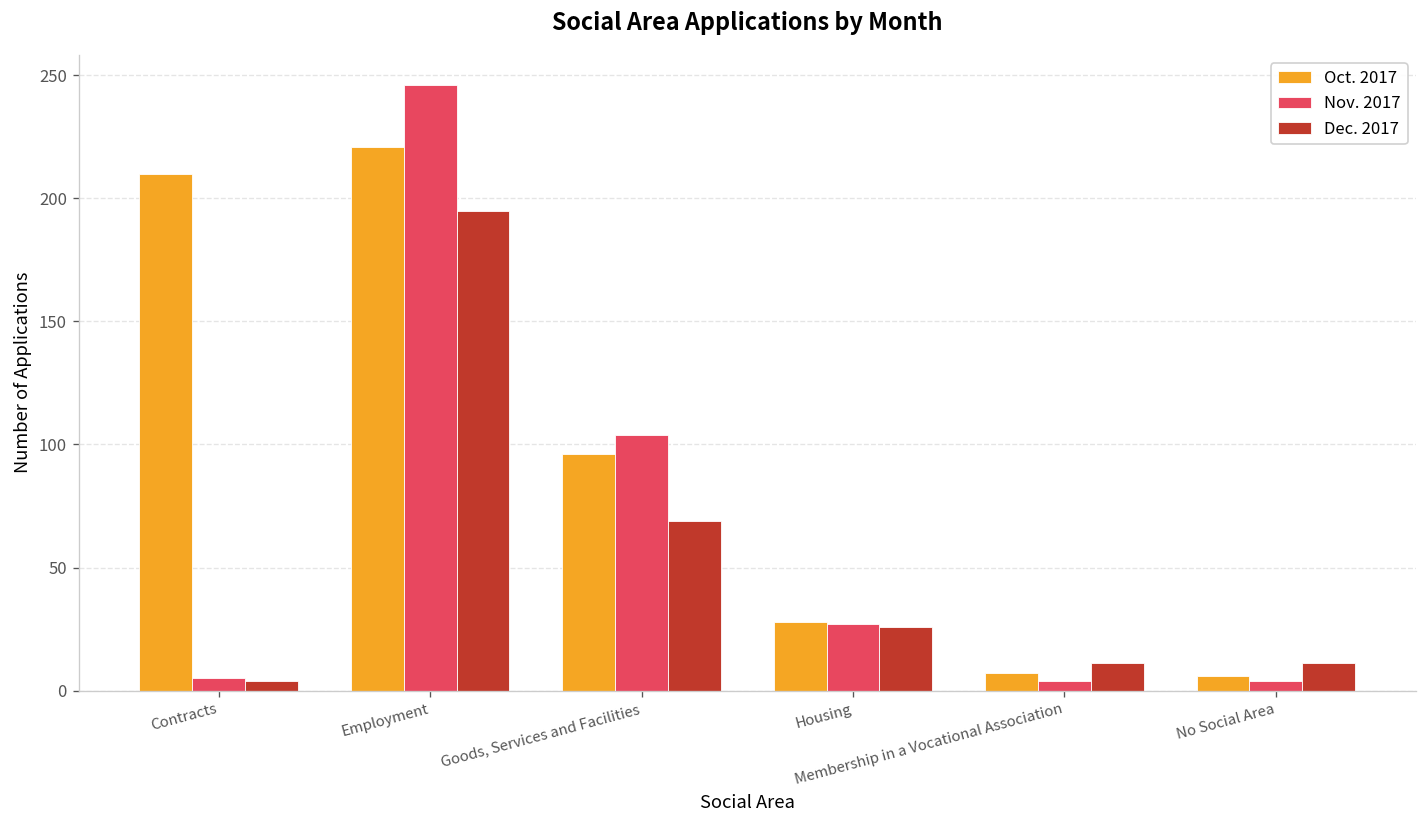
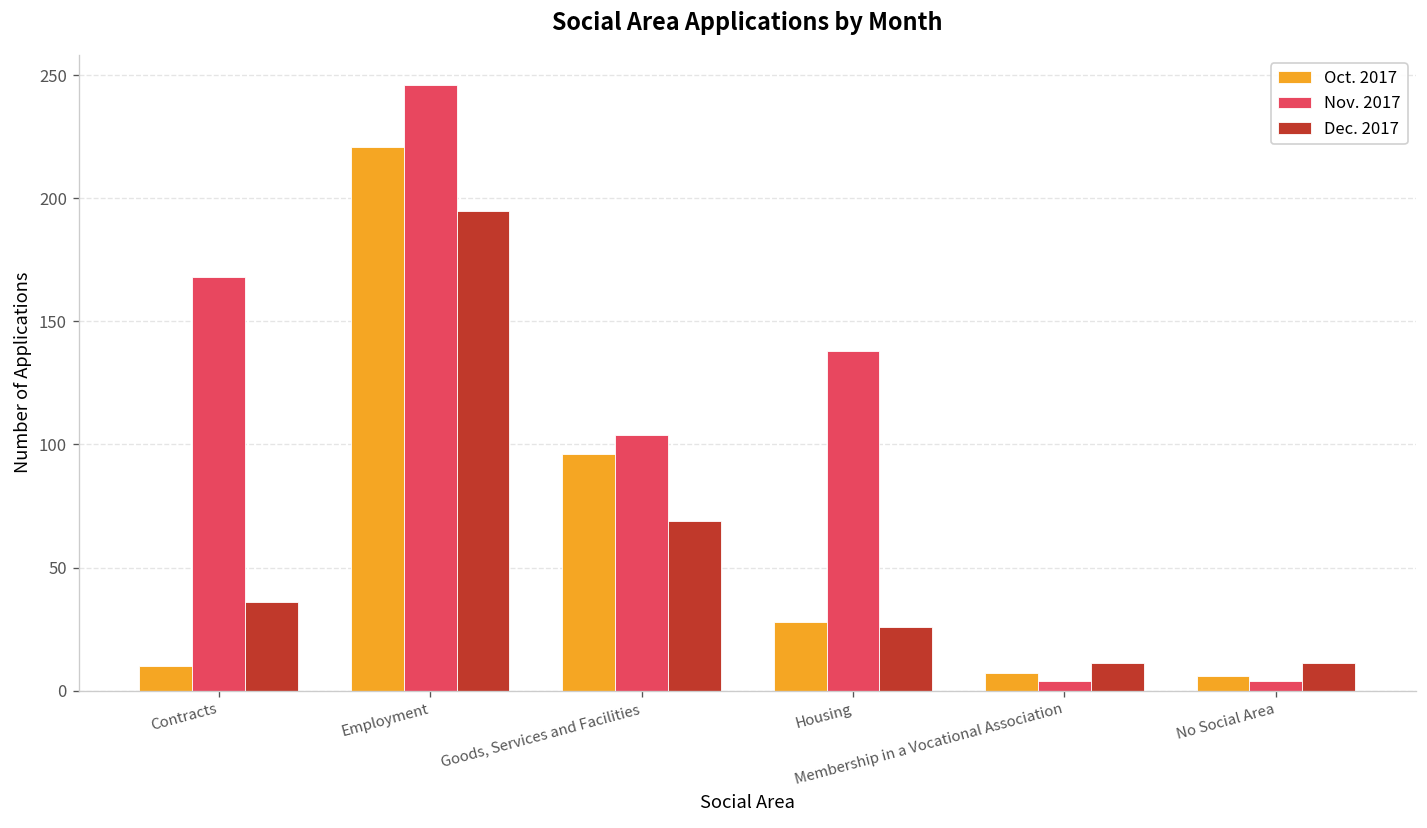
Oct. 2017, Contracts: 210 -> 10
Nov. 2017, Contracts: 5 -> 168
Dec. 2017, Contracts: 4 -> 36
Nov. 2017, Housing: 27 -> 138
